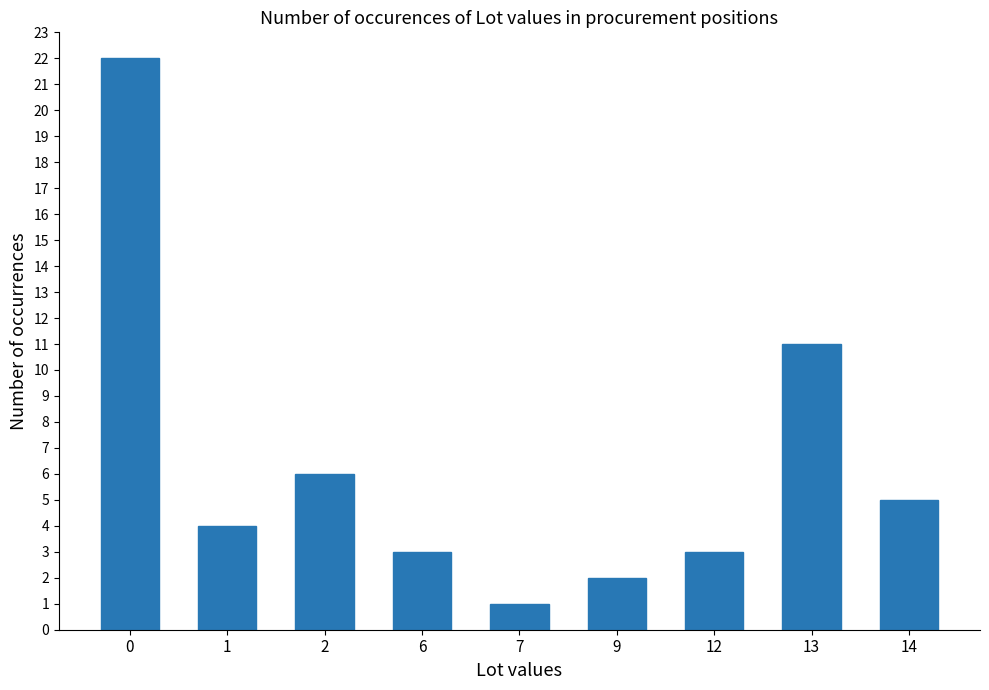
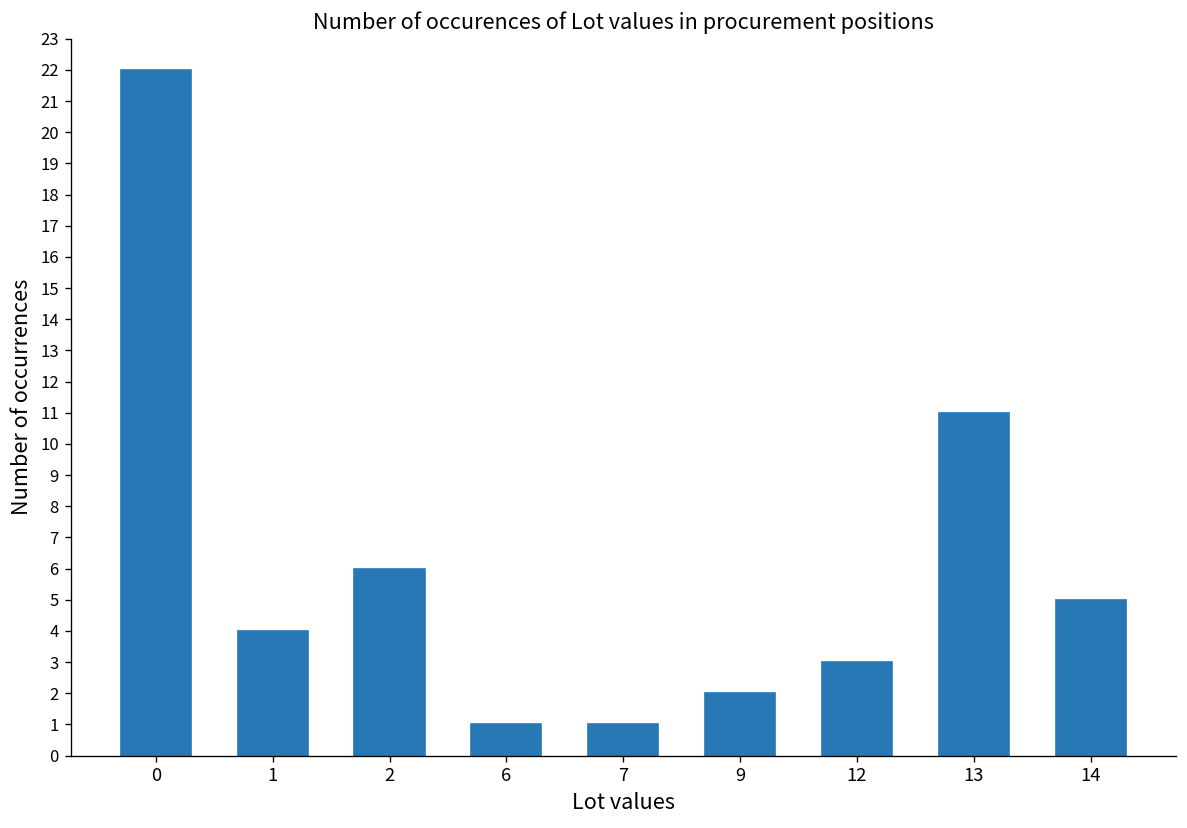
6: 3 -> 1
